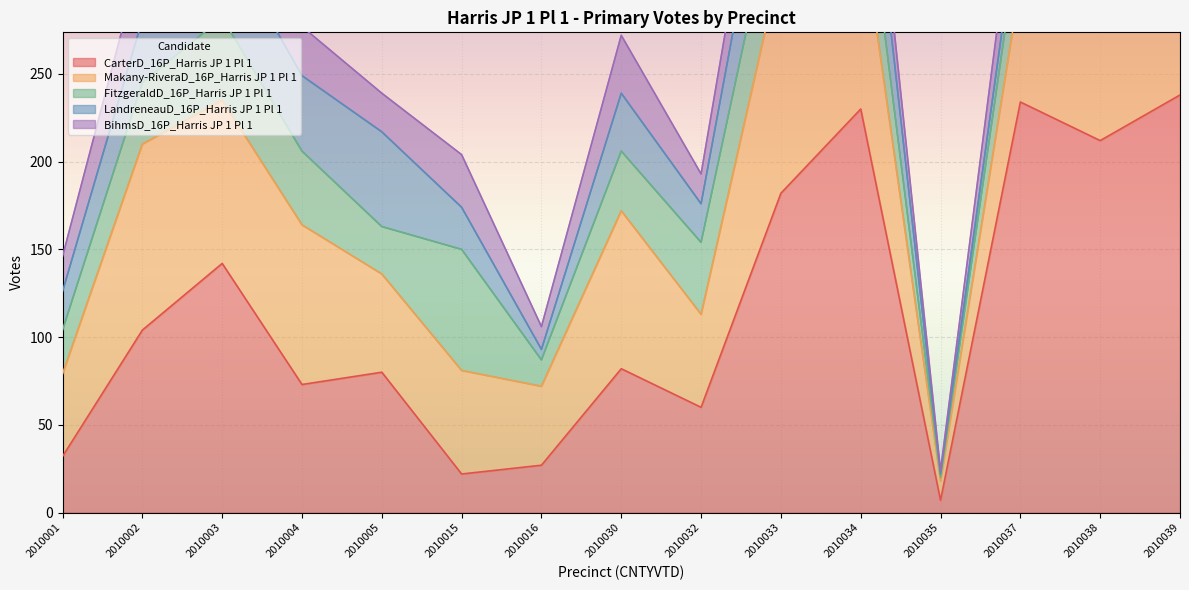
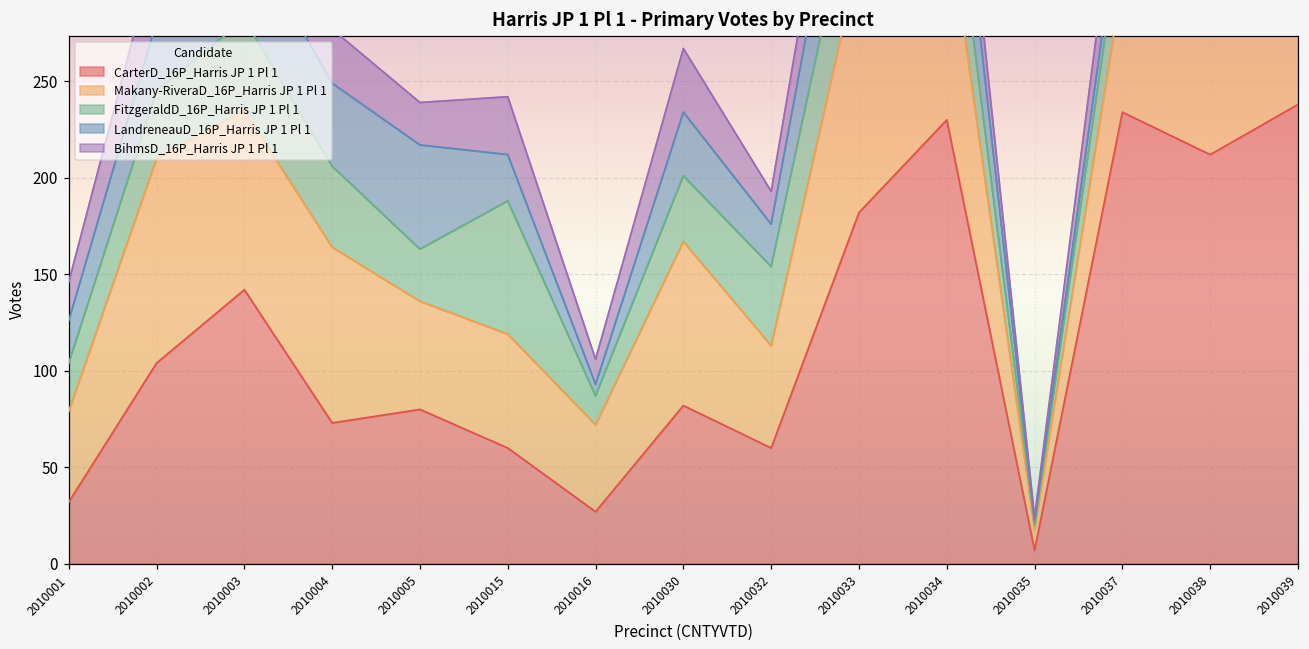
CarterD_16P_Harris JP 1 Pl 1, 2010015: 22 -> 60
Makany-RiveraD_16P_Harris JP 1 Pl 1, 2010030: 90 -> 85
